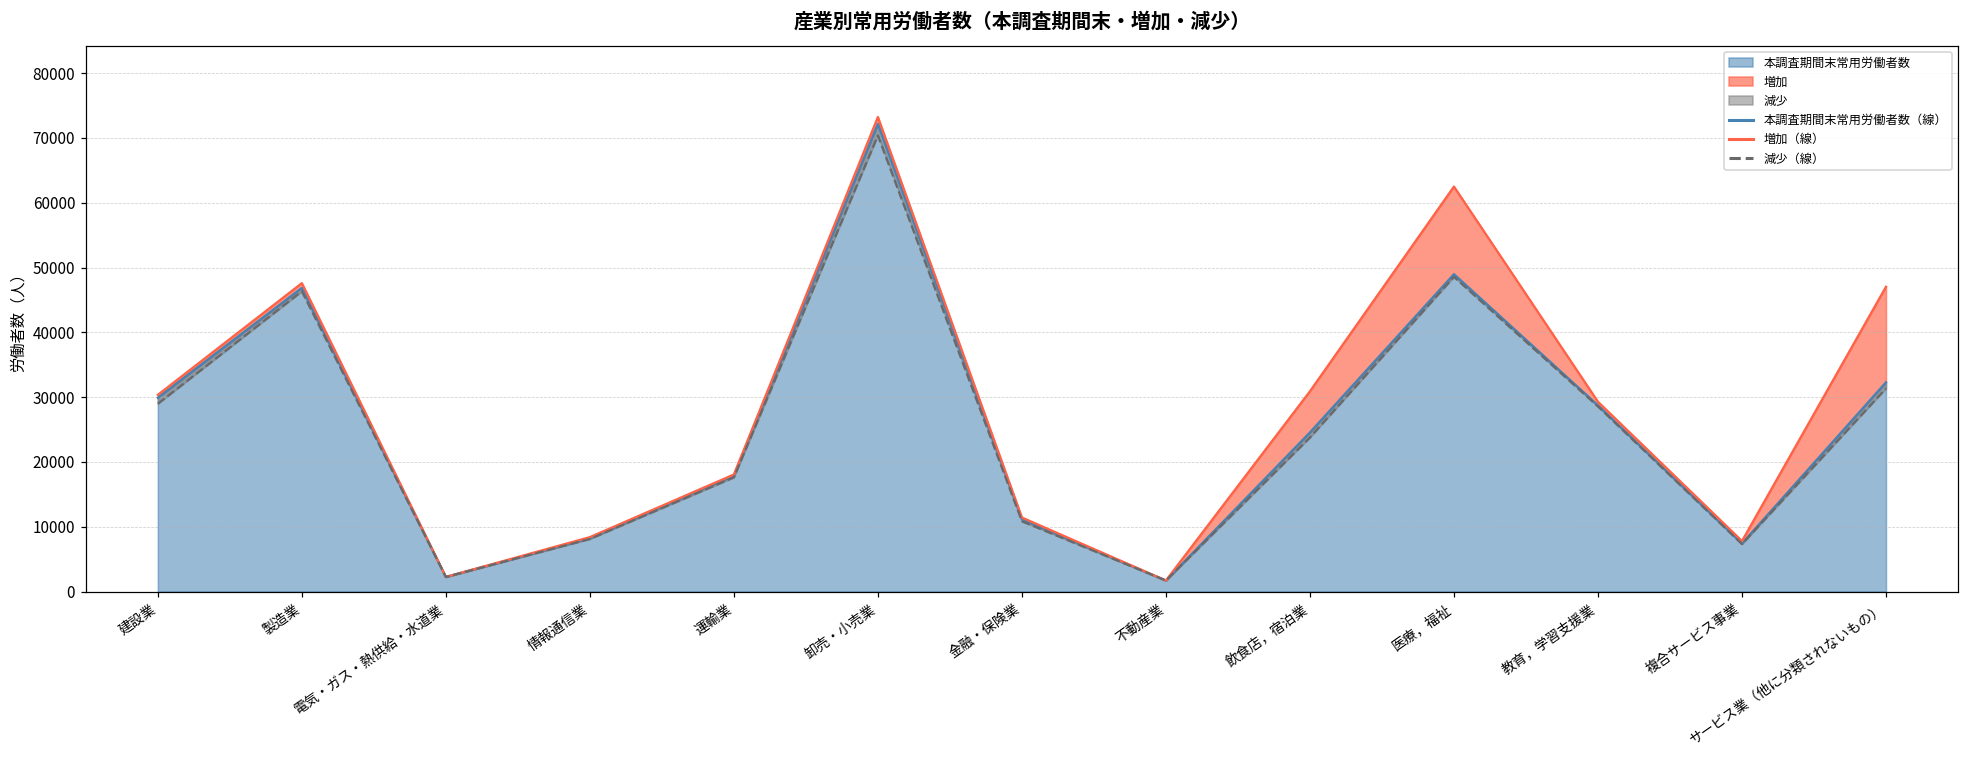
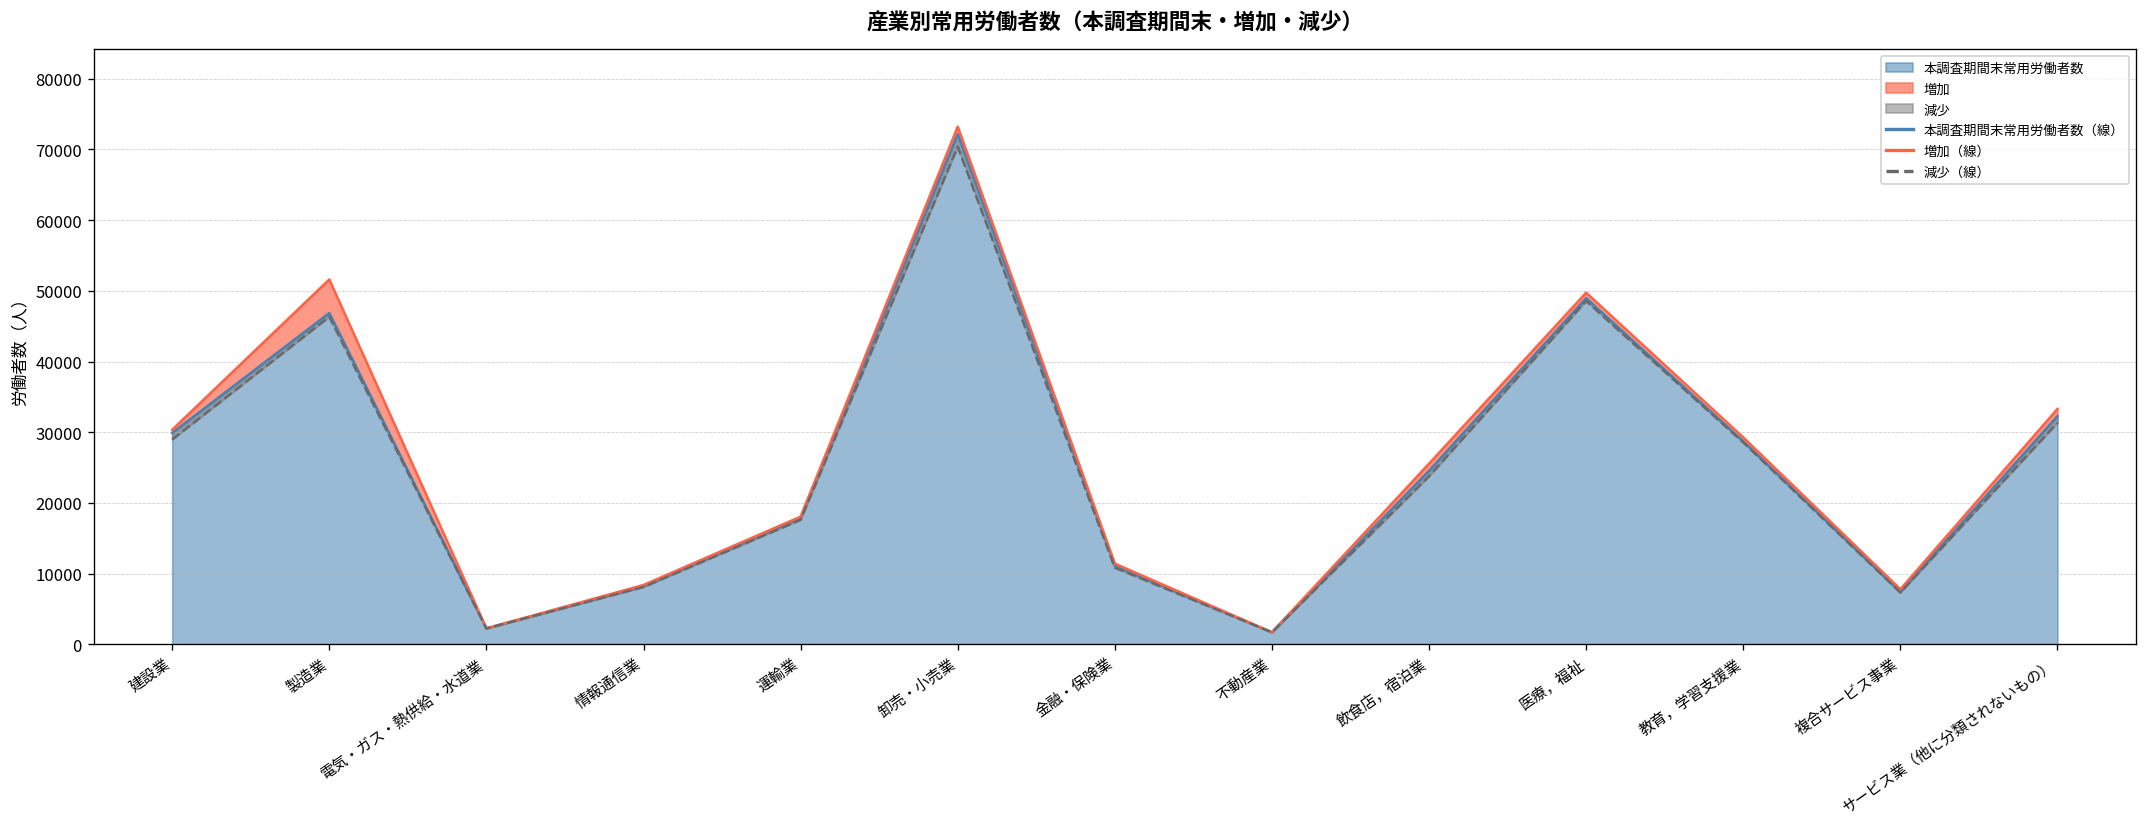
増加, 製造業: 1000 -> 5000
増加, 飲食店，宿泊業: 6000 -> 1000
増加, 医療，福祉: 14000 -> 1000
増加, サービス業（他に分類されないもの）: 15000 -> 1000
